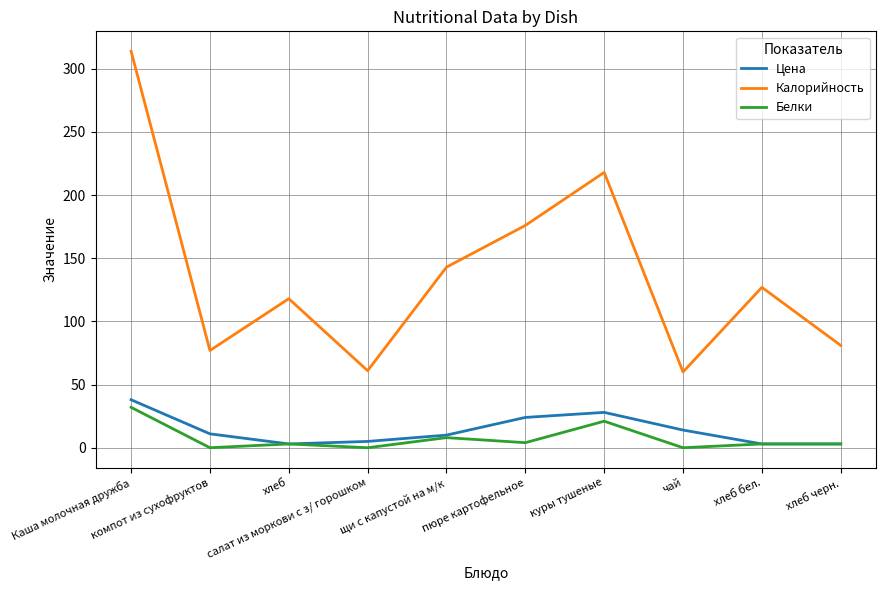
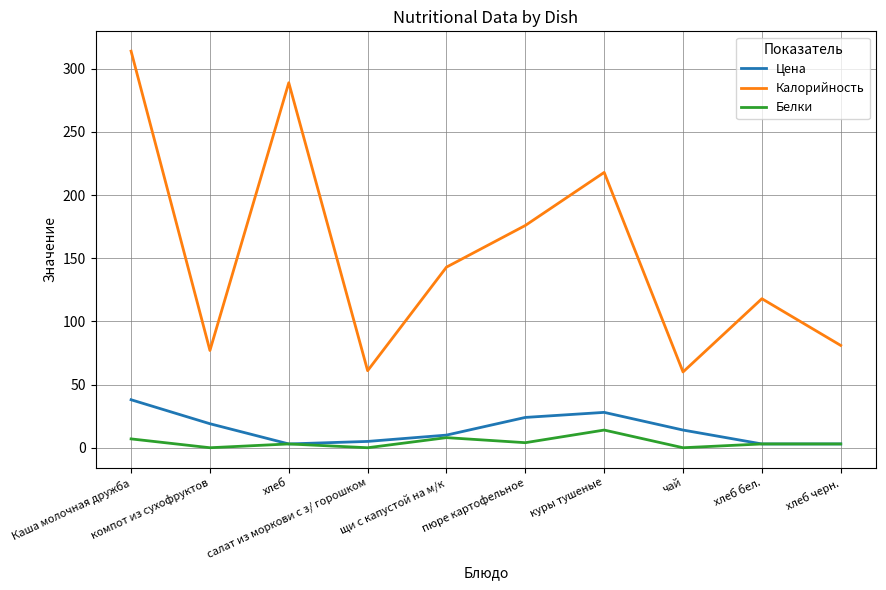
Белки, Каша молочная дружба: 32 -> 7
Цена, компот из сухофруктов: 11 -> 19
Калорийность, хлеб: 118 -> 289
Белки, куры тушеные: 21 -> 14
Калорийность, хлеб бел.: 127 -> 118
